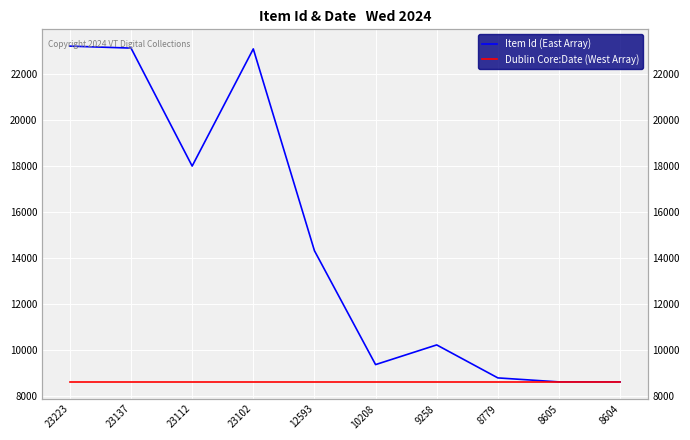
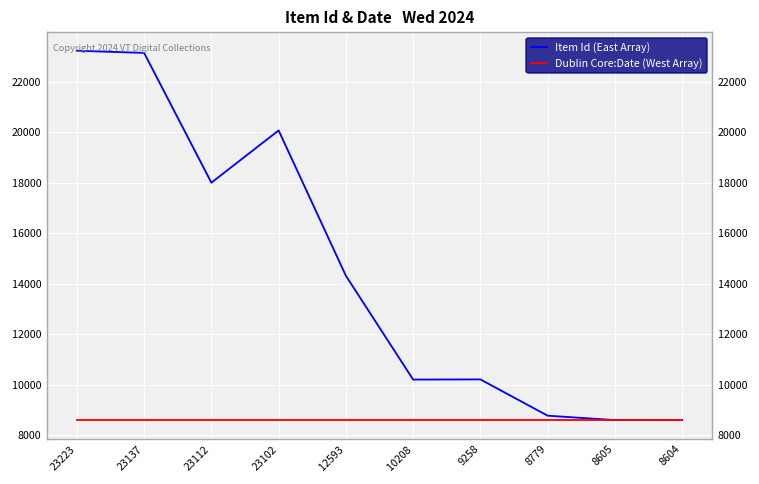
Item Id (East Array), 23102: 23100 -> 20100
Item Id (East Array), 10208: 9400 -> 10200
